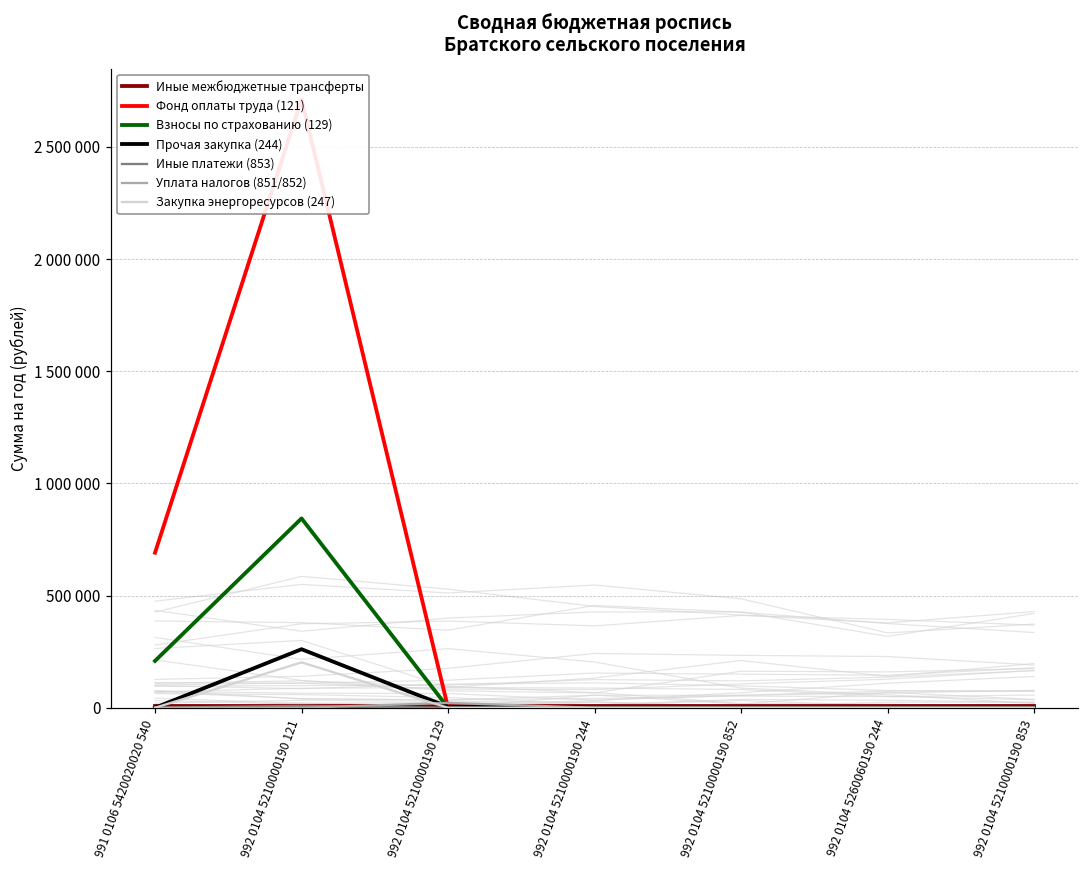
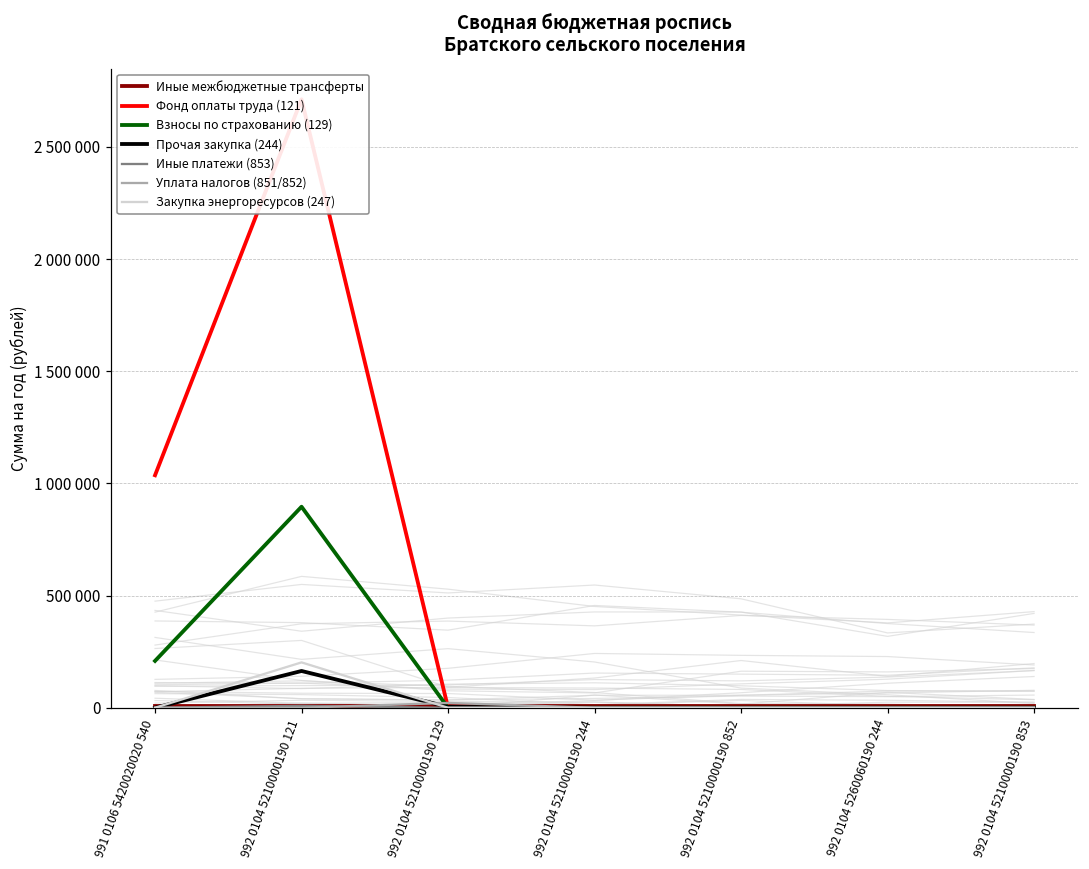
Фонд оплаты труда (121), 991 0106 5420020020 540: 690000 -> 1040000
Взносы по страхованию (129), 992 0104 5210000190 121: 840000 -> 900000
Прочая закупка (244), 992 0104 5210000190 121: 260000 -> 160000
